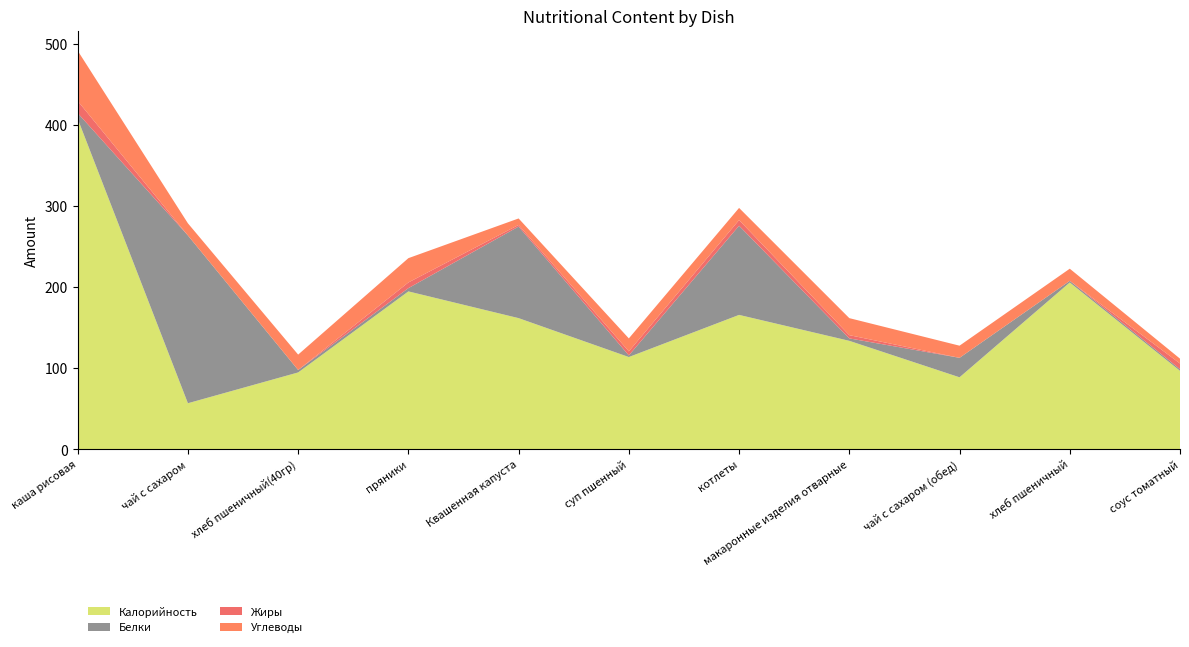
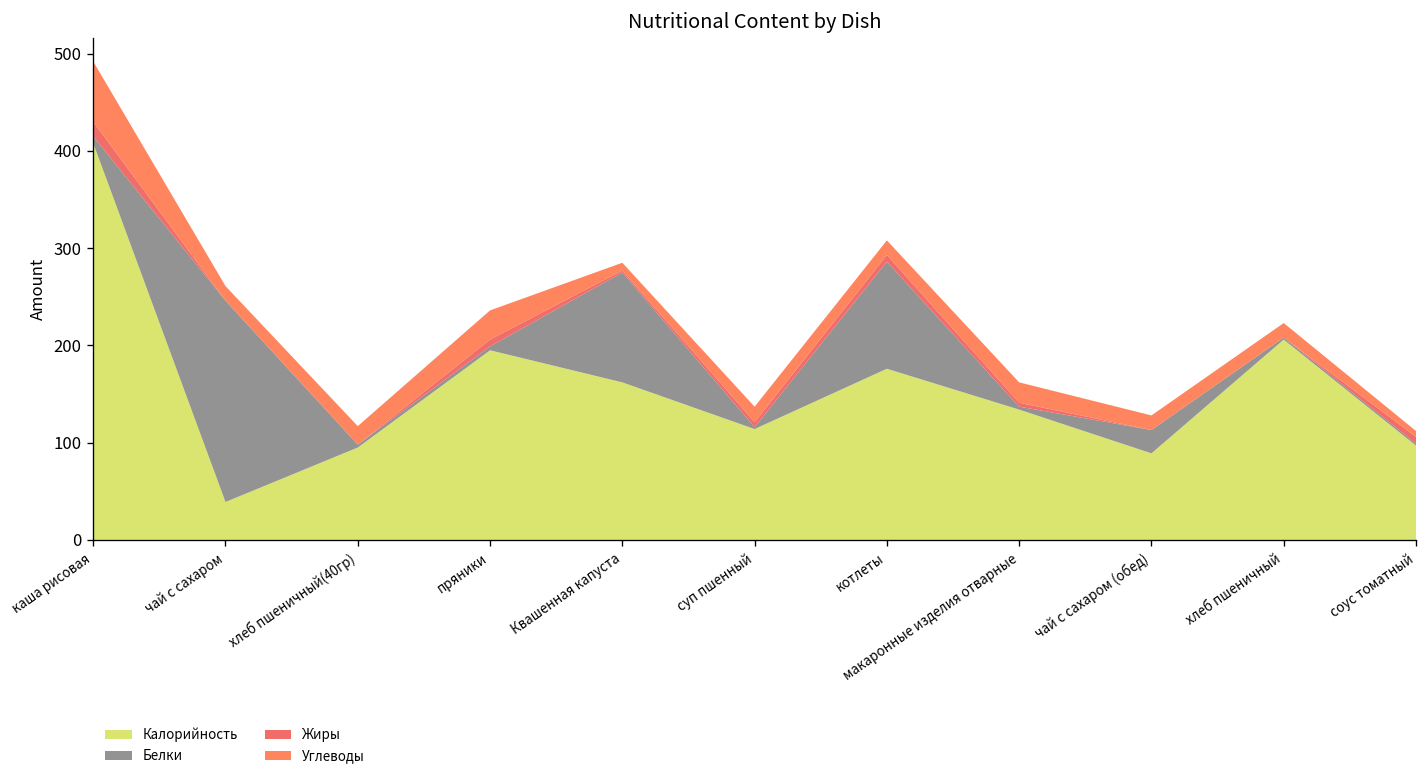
Калорийность, чай с сахаром: 60 -> 40
Калорийность, котлеты: 170 -> 180
